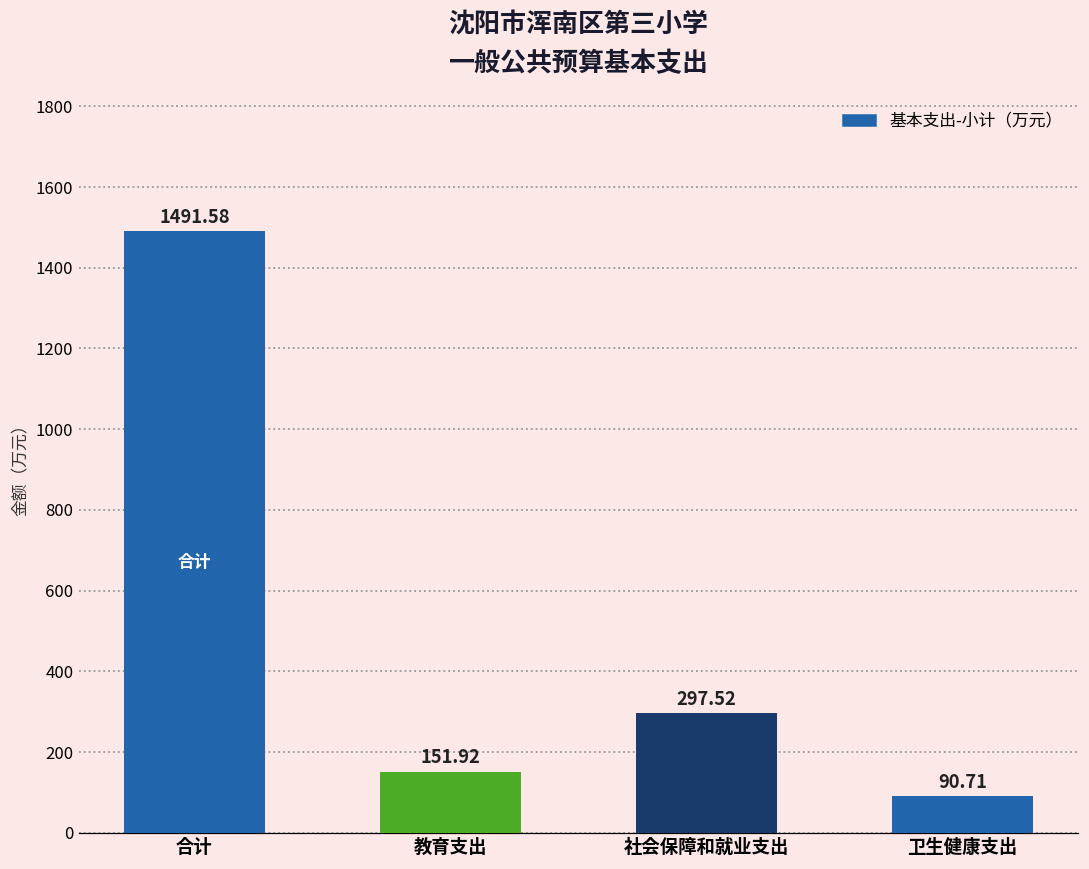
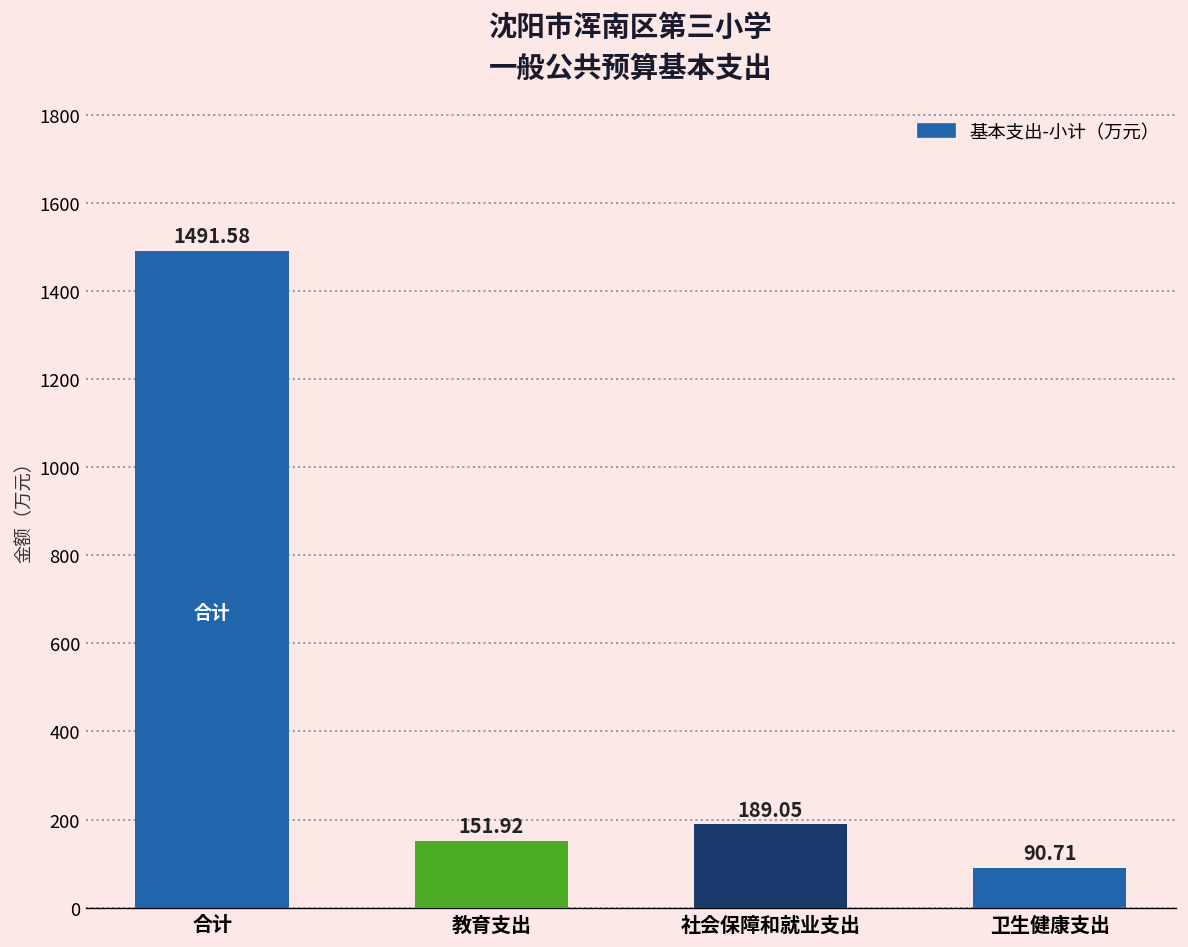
社会保障和就业支出: 297.52 -> 189.05
